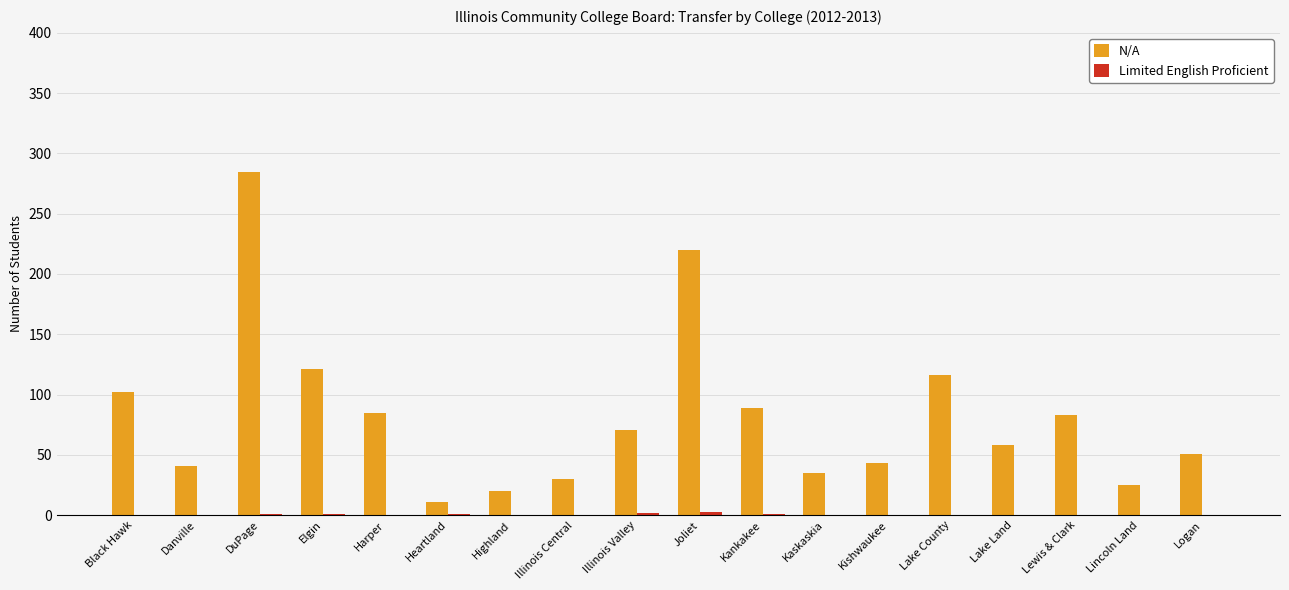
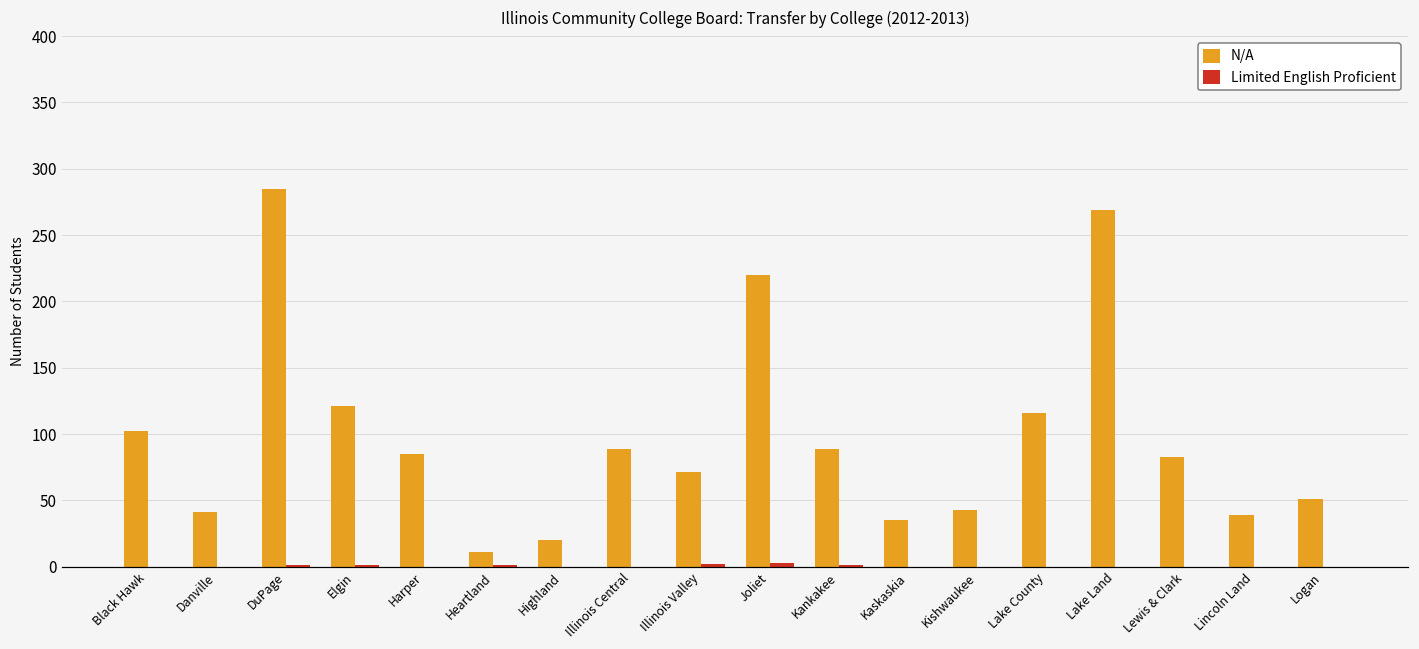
N/A, Illinois Central: 30 -> 89
N/A, Lake Land: 58 -> 269
N/A, Lincoln Land: 25 -> 39
